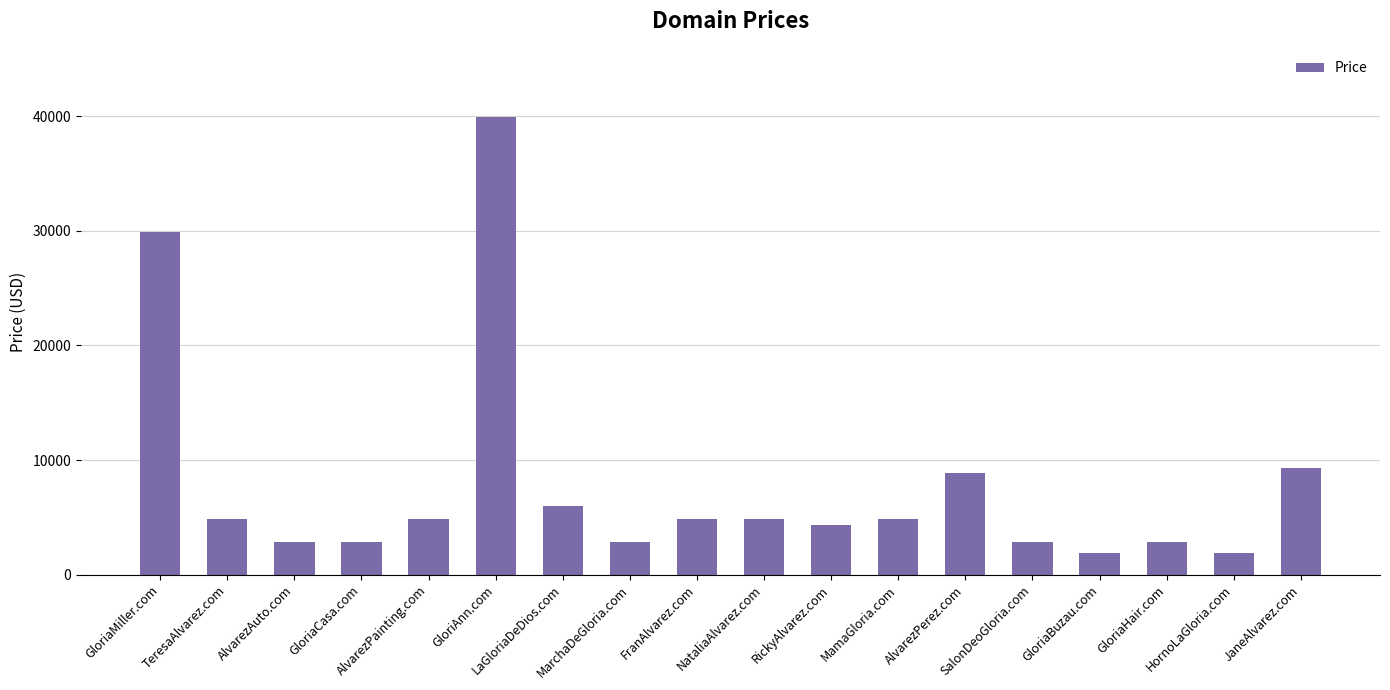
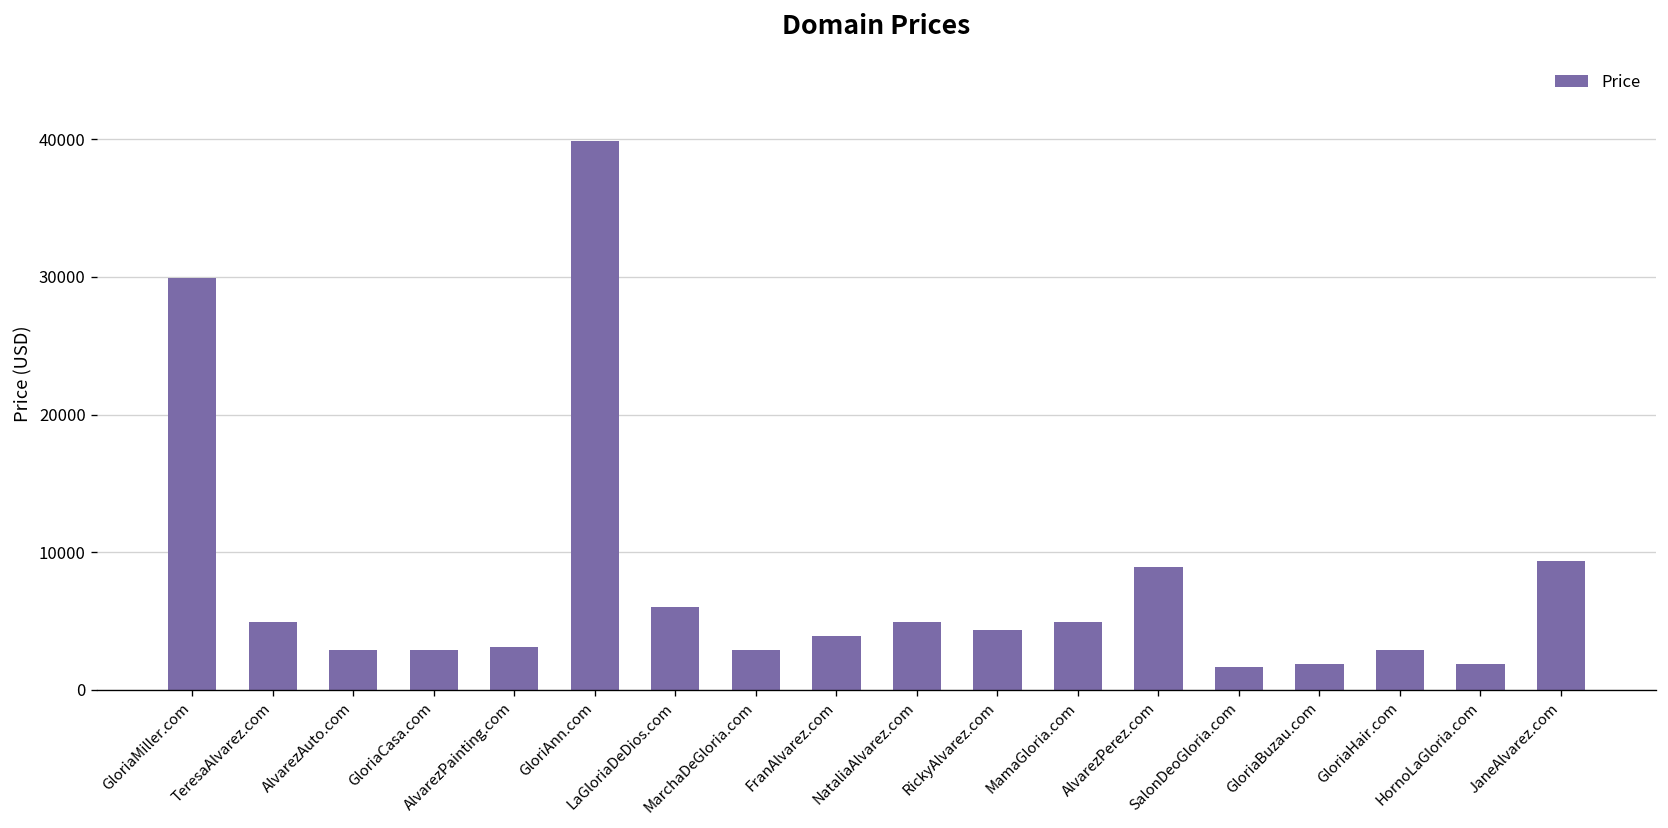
AlvarezPainting.com: 4900 -> 3100
FranAlvarez.com: 4900 -> 3900
SalonDeoGloria.com: 2900 -> 1600
